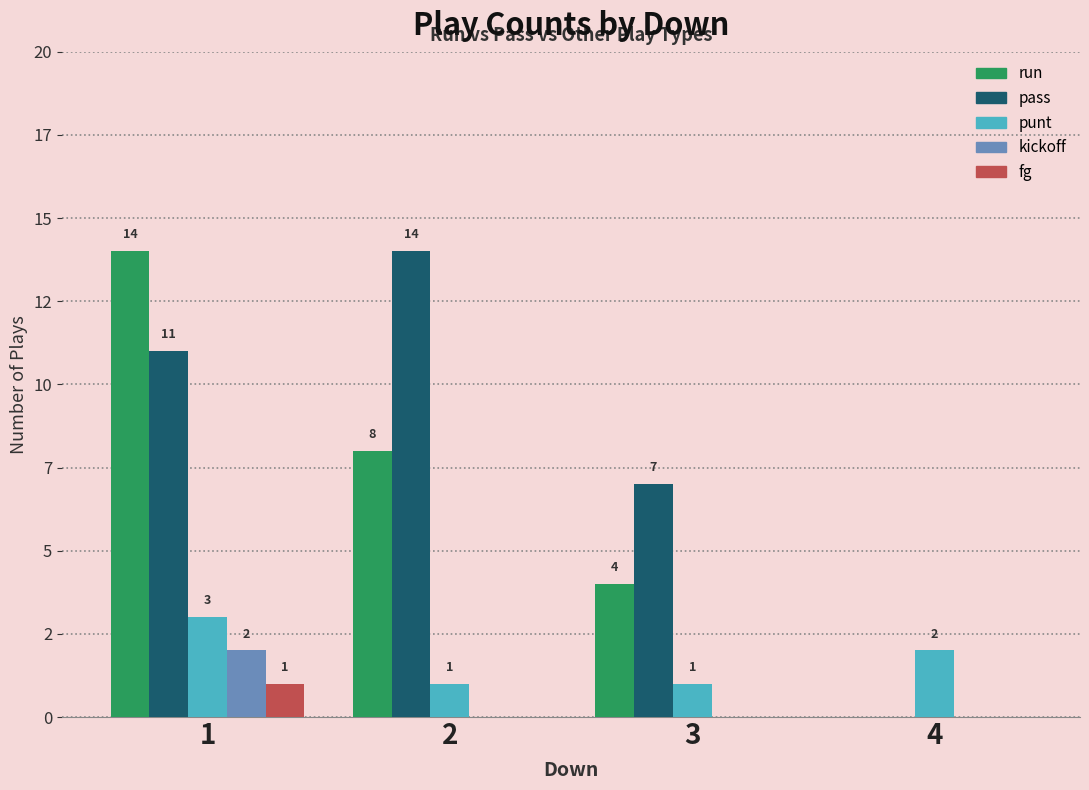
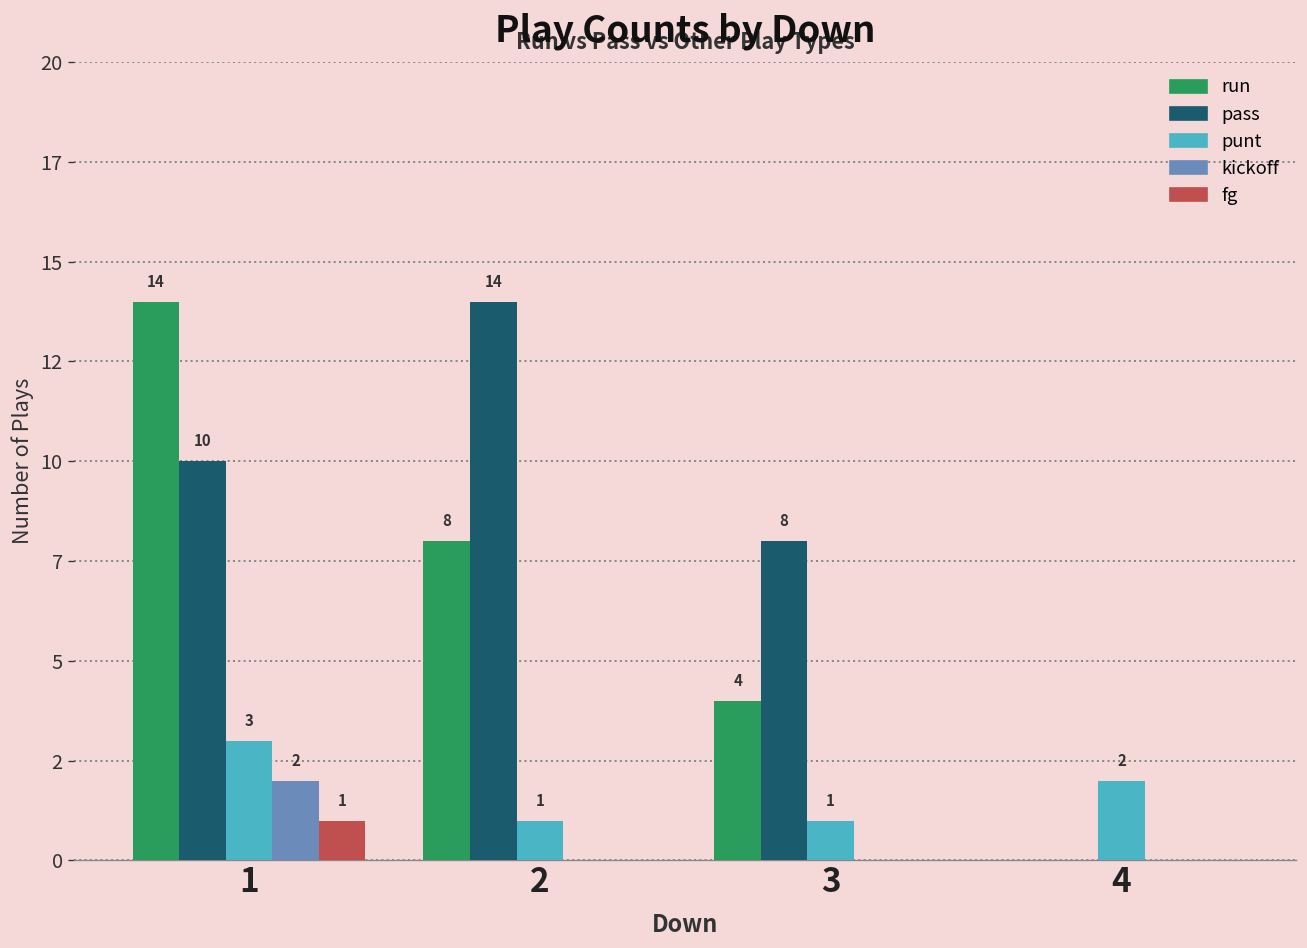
pass, 1: 11 -> 10
pass, 3: 7 -> 8
